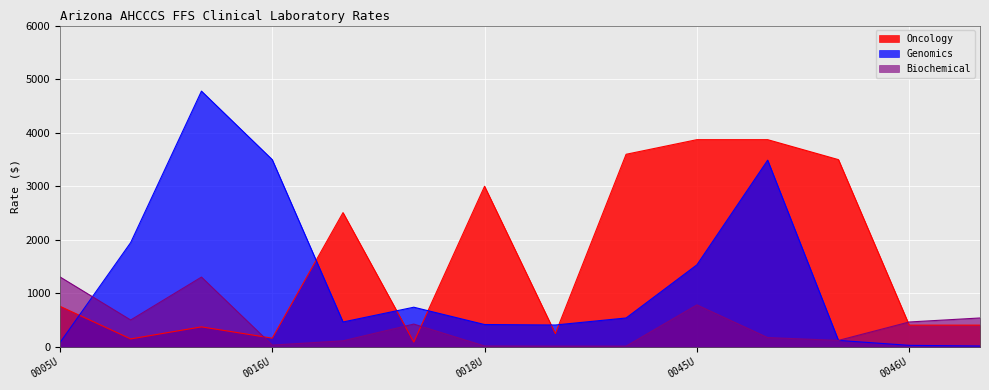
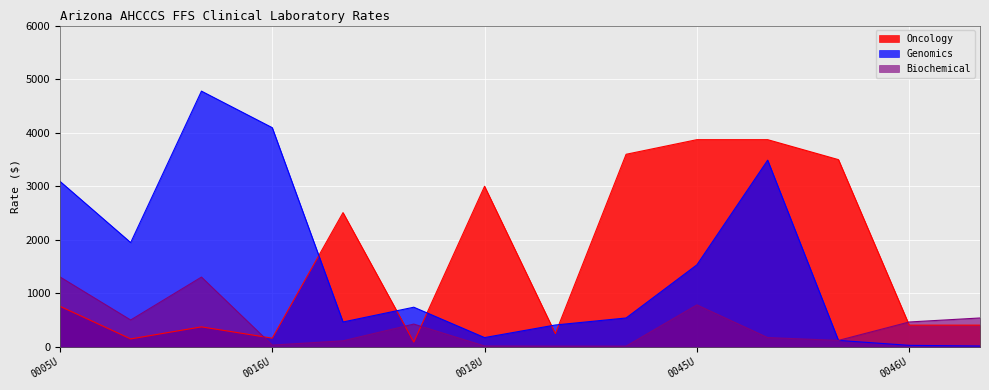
Genomics, 0005U: 100 -> 3100
Genomics, 0016U: 3500 -> 4100
Genomics, 0018U: 400 -> 200
